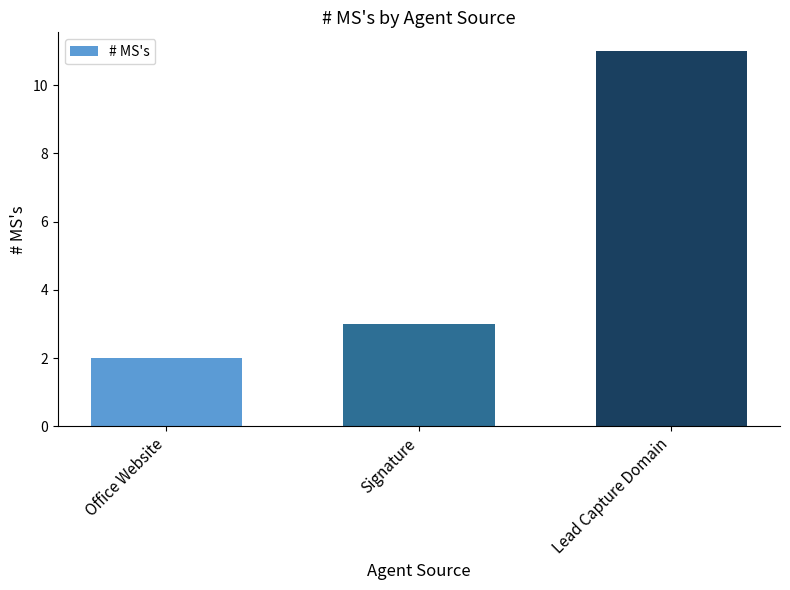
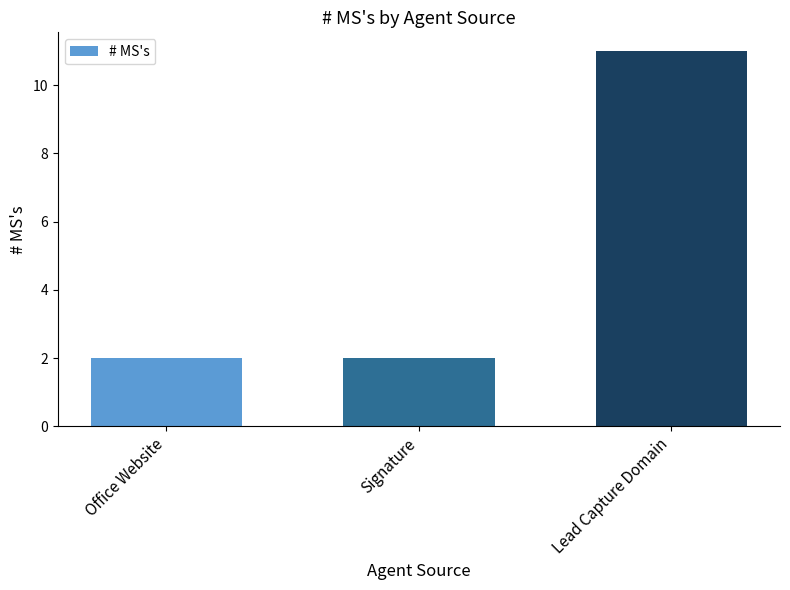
Signature: 3 -> 2
